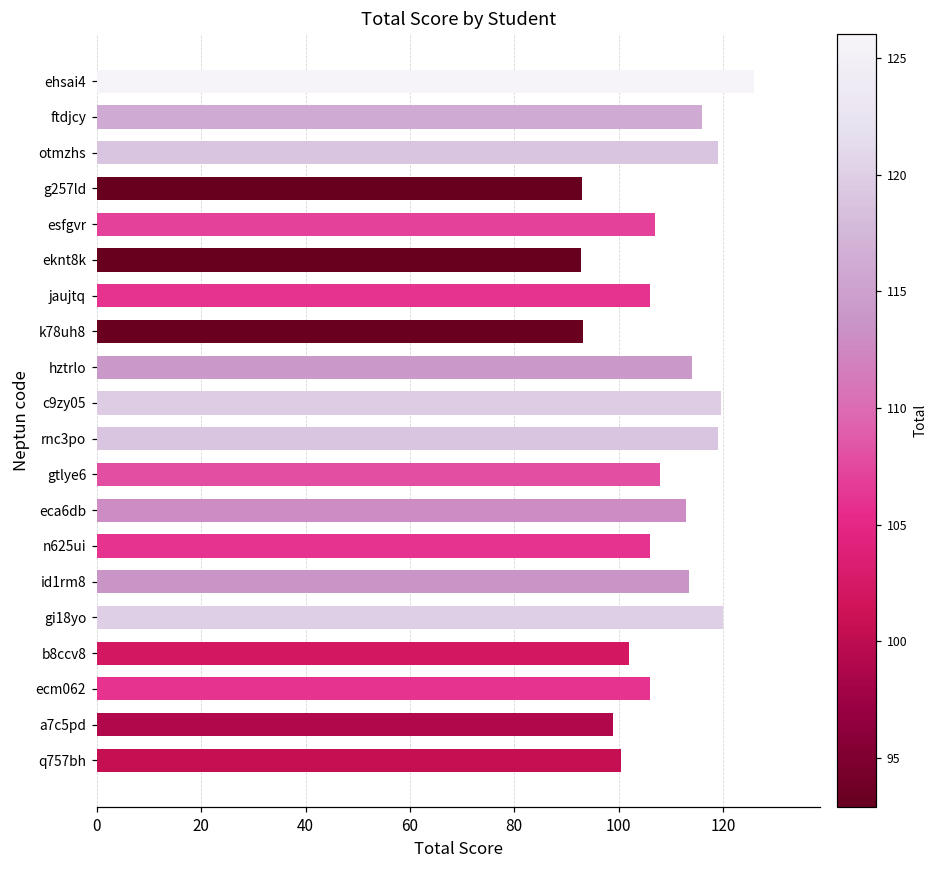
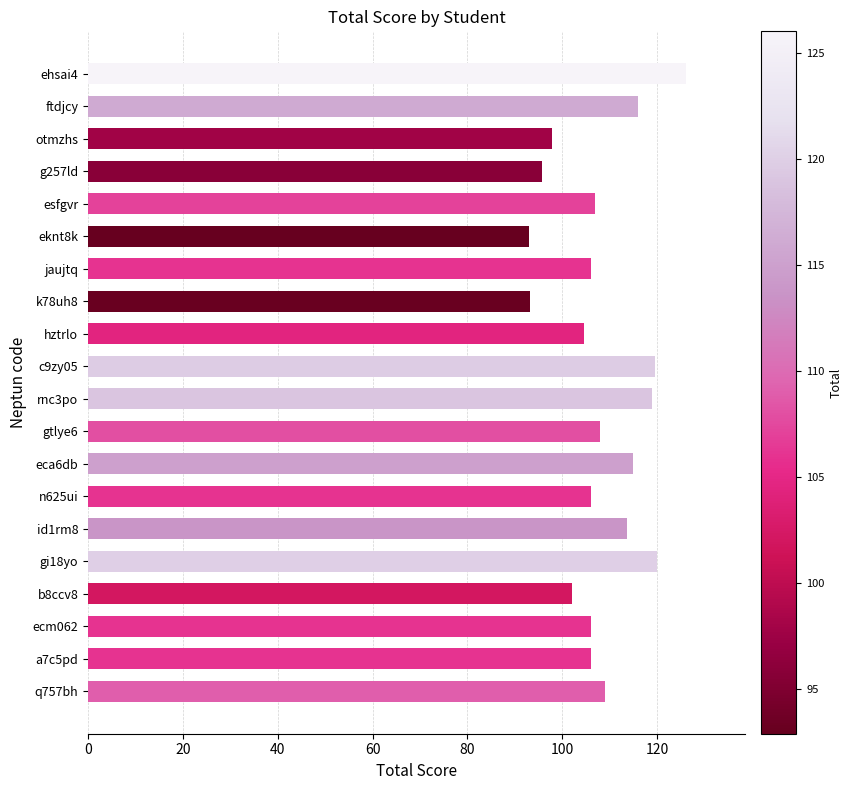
otmzhs: 119 -> 98
g257ld: 93 -> 96
hztrlo: 114 -> 105
eca6db: 113 -> 115
a7c5pd: 99 -> 106
q757bh: 100 -> 109
